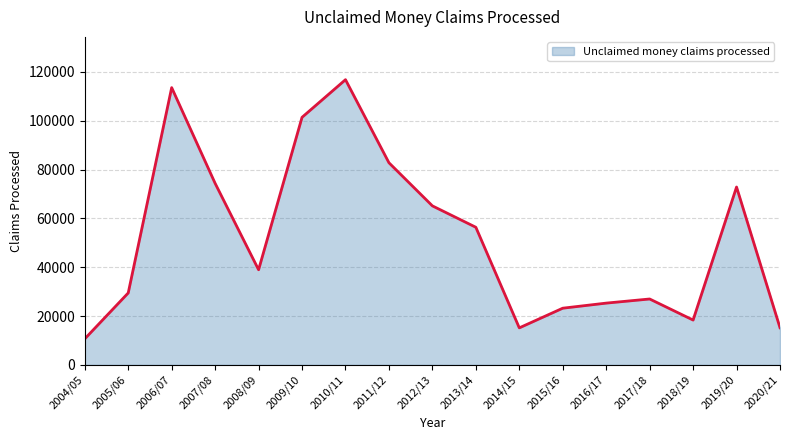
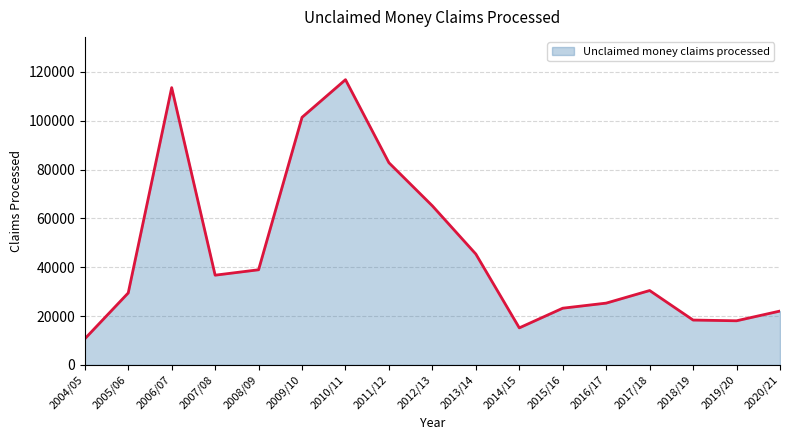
2007/08: 74000 -> 37000
2013/14: 56000 -> 45000
2017/18: 27000 -> 30000
2019/20: 73000 -> 18000
2020/21: 15000 -> 22000
